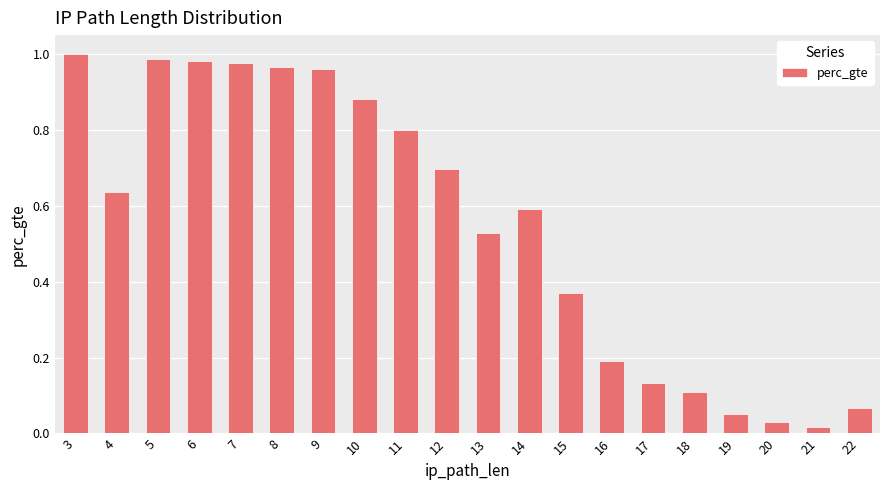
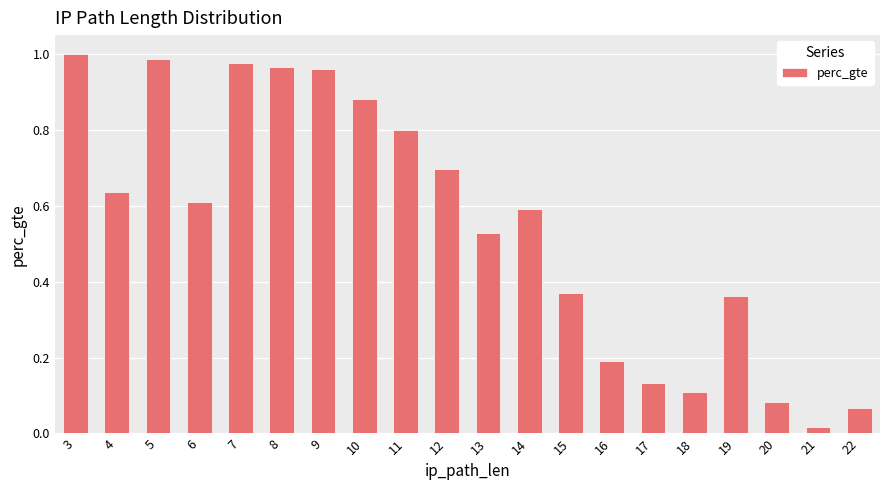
6: 0.98 -> 0.61
19: 0.05 -> 0.36
20: 0.03 -> 0.08
